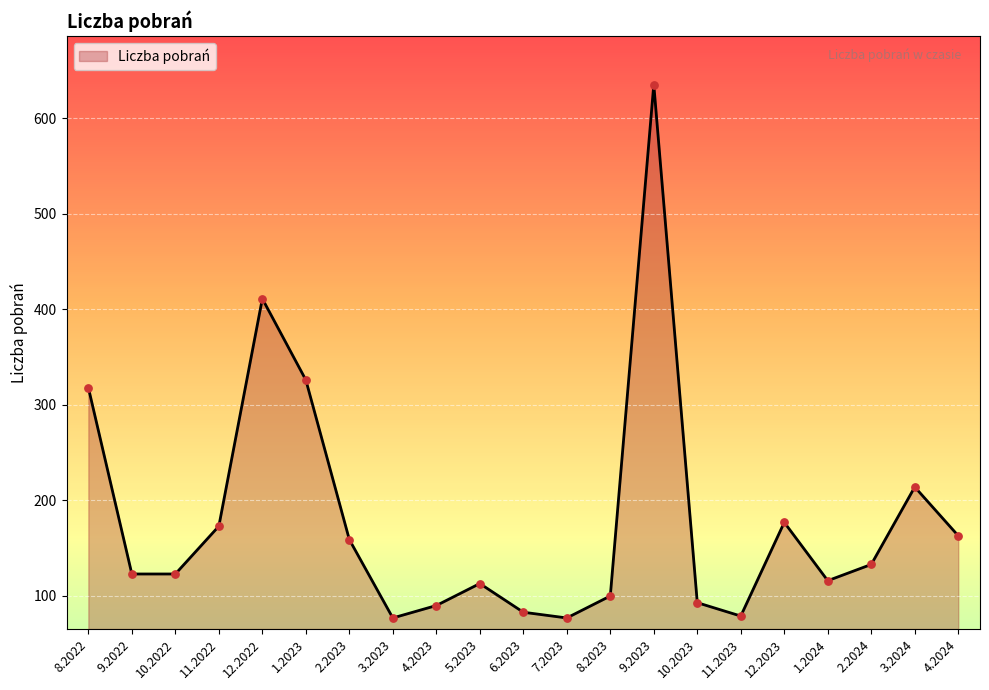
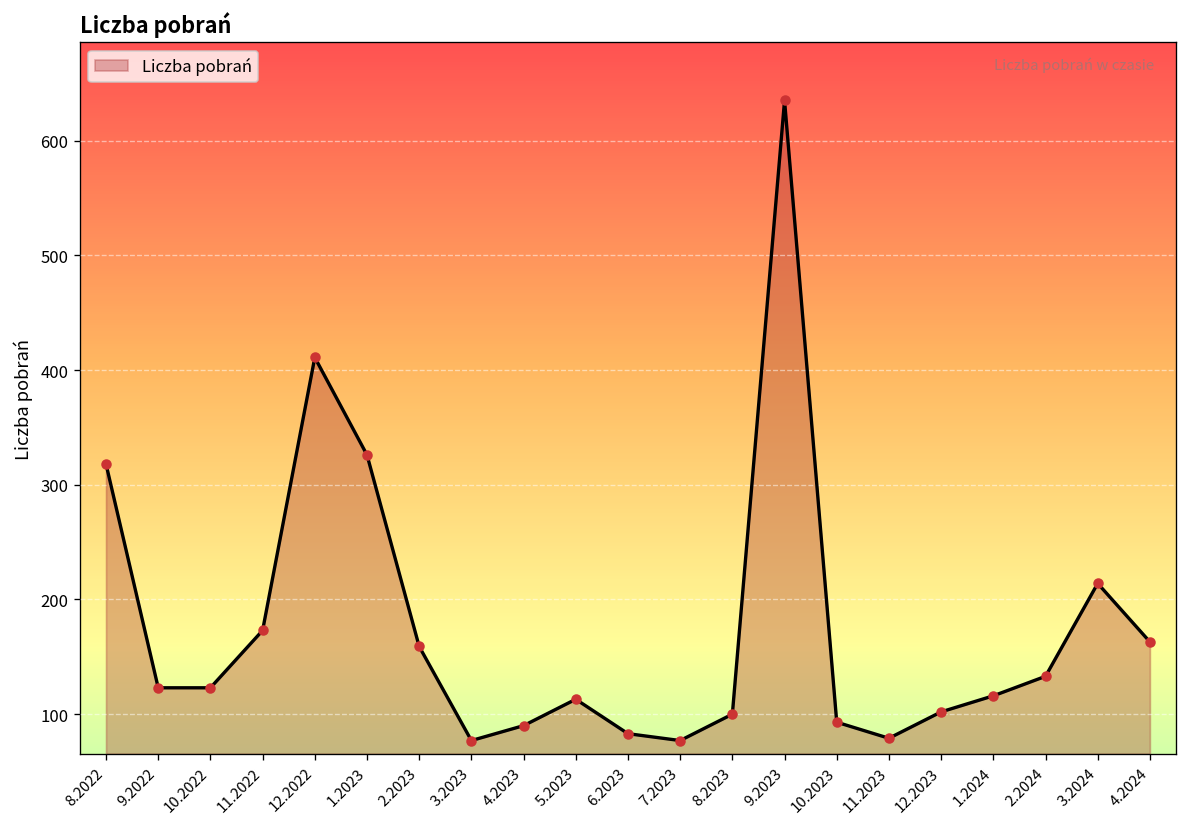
12.2023: 180 -> 100
